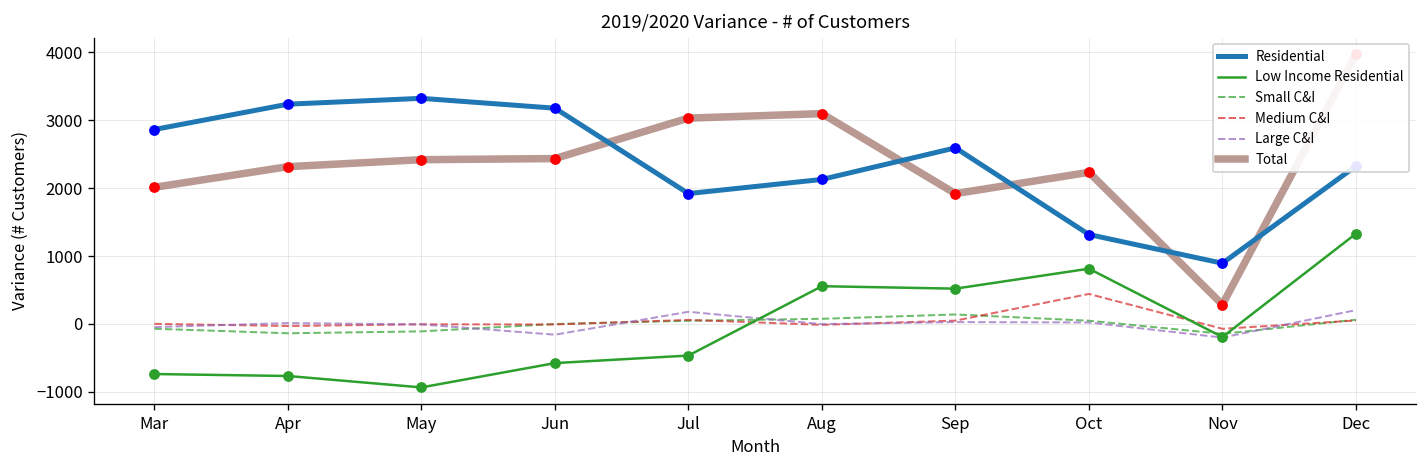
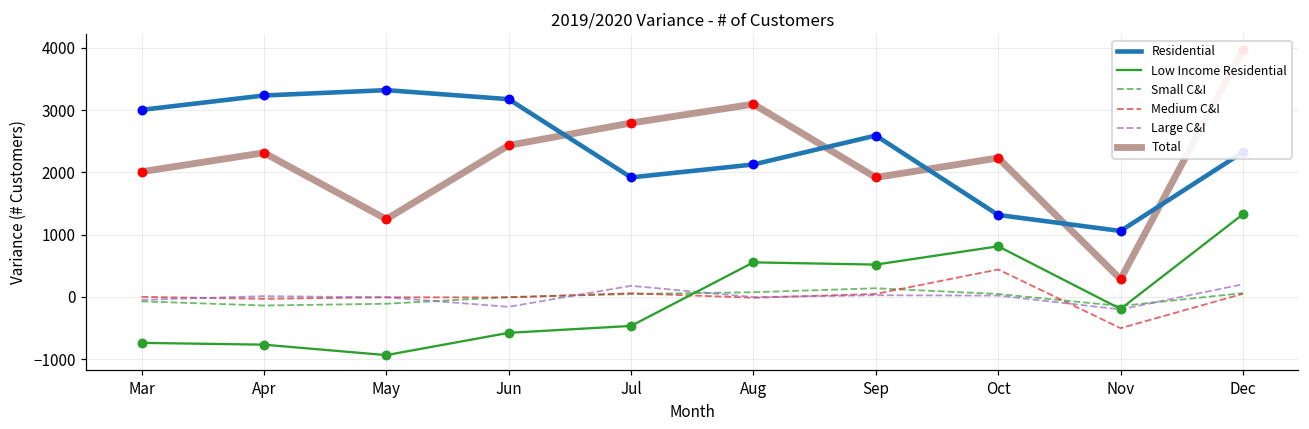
Residential, Mar: 2900 -> 3000
Total, May: 2400 -> 1300
Total, Jul: 3000 -> 2800
Residential, Nov: 900 -> 1100
Medium C&I, Nov: -100 -> -500
